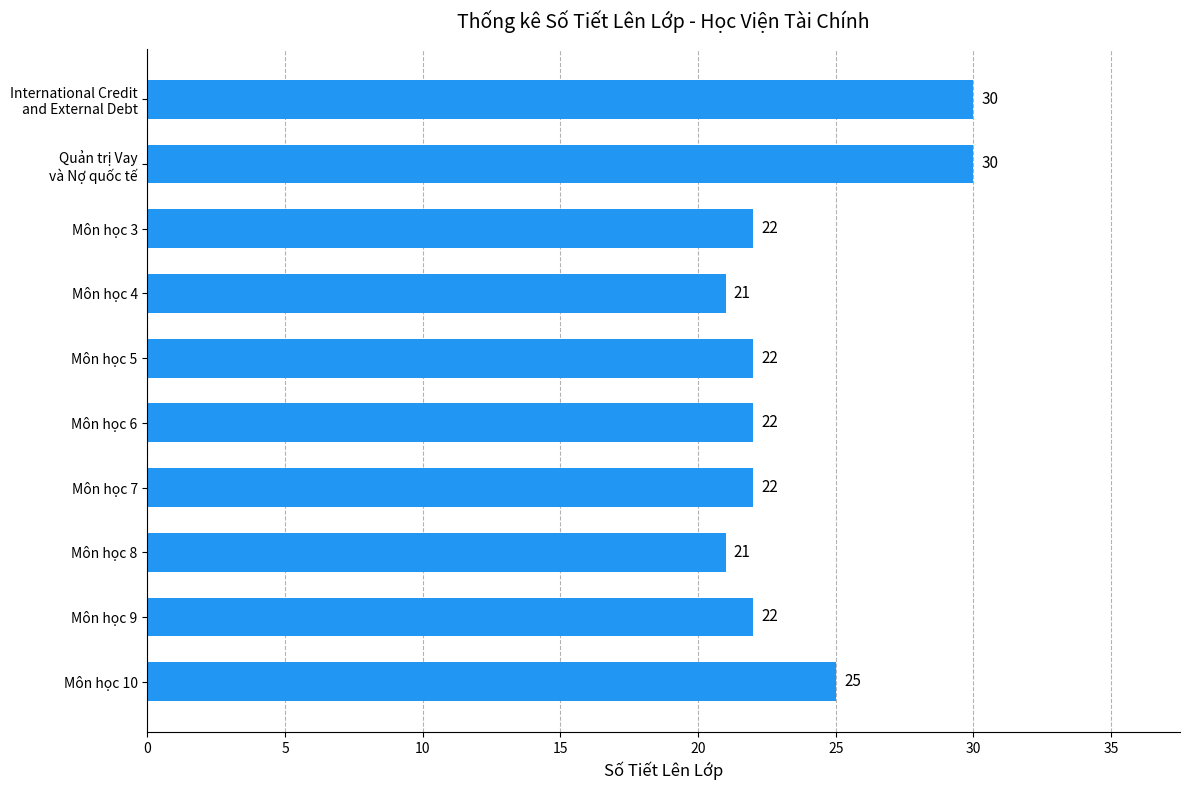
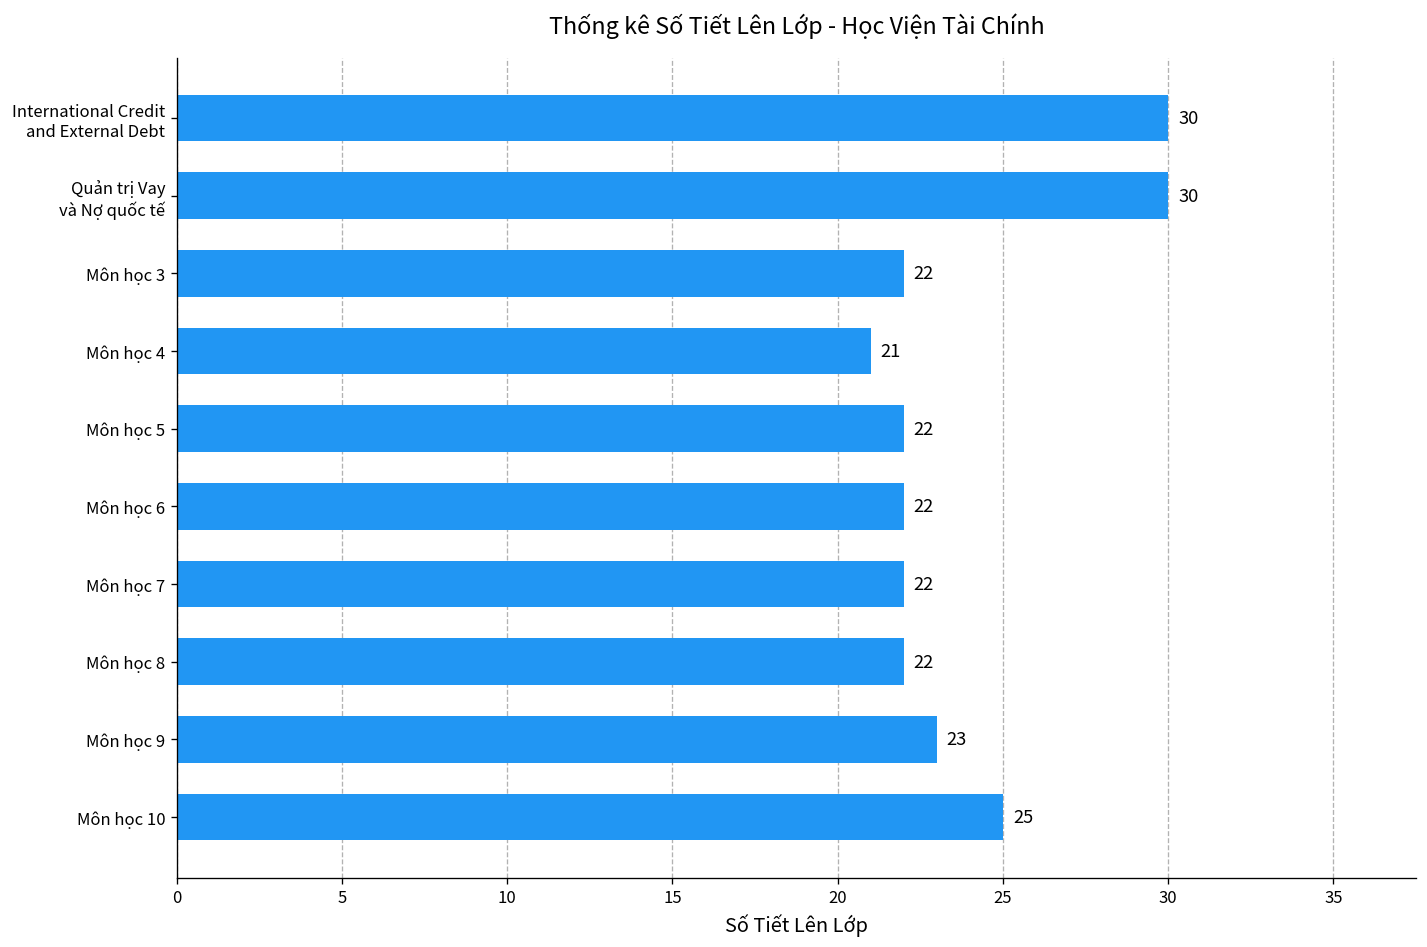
Môn học 8: 21 -> 22
Môn học 9: 22 -> 23
